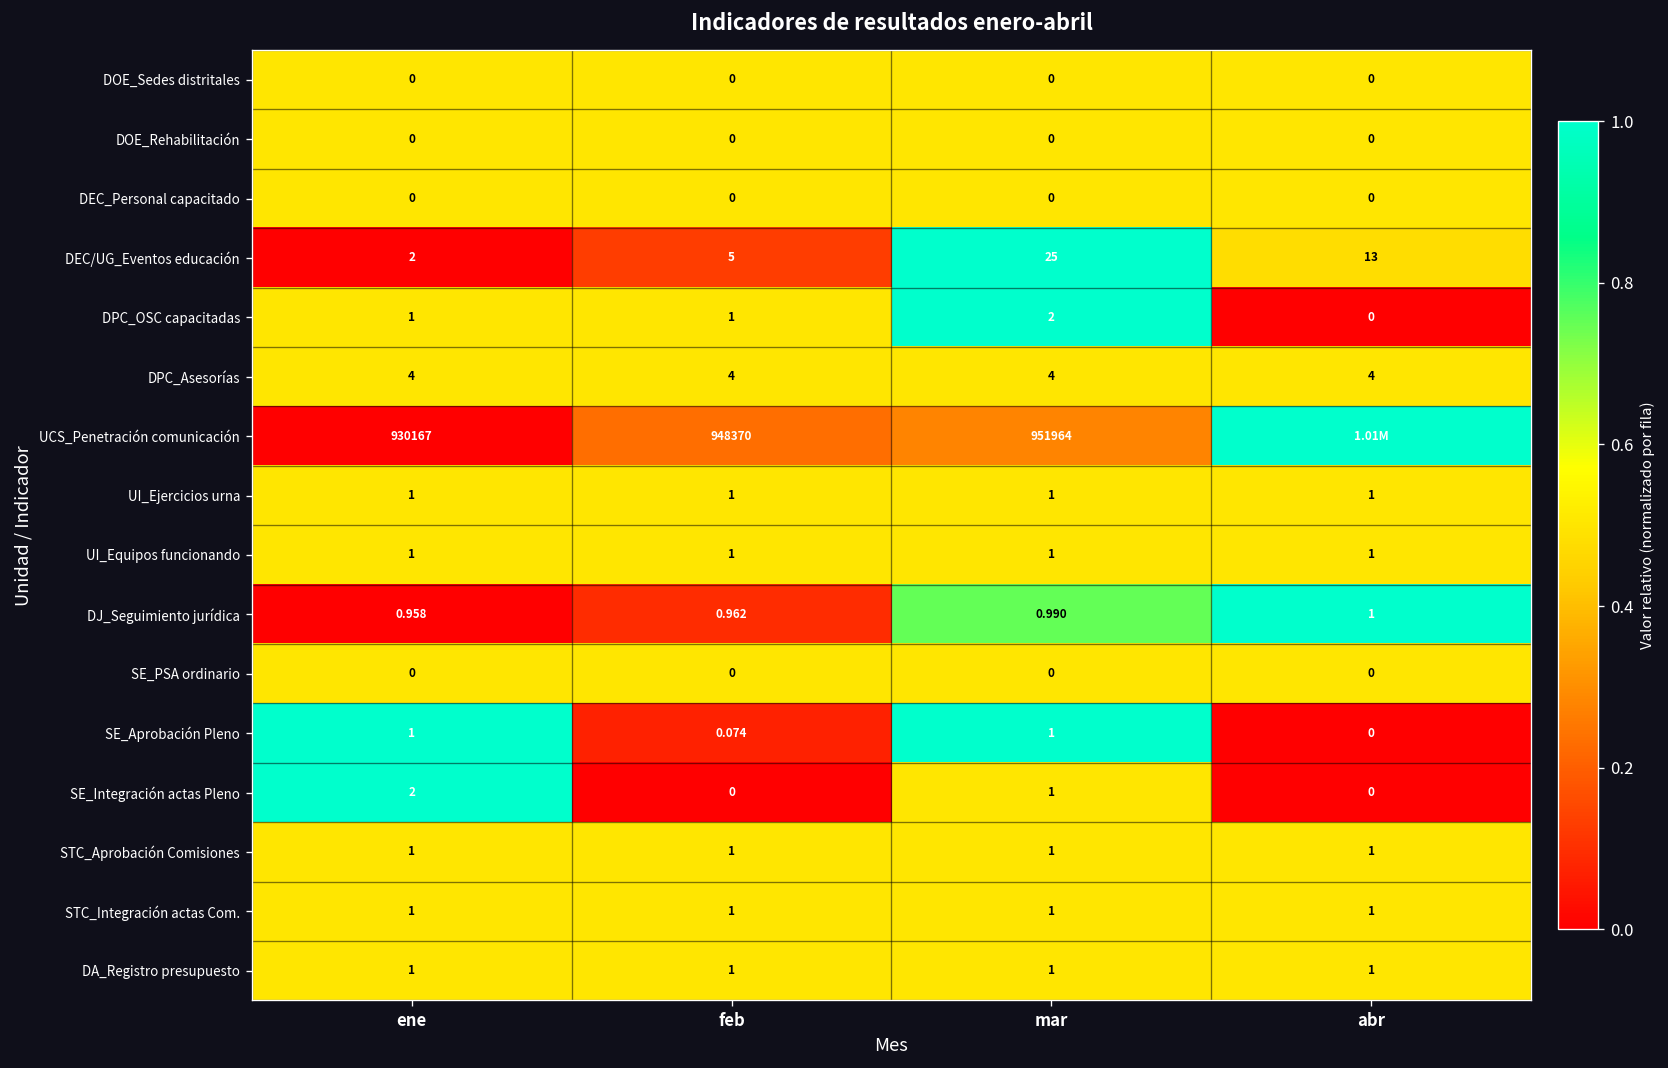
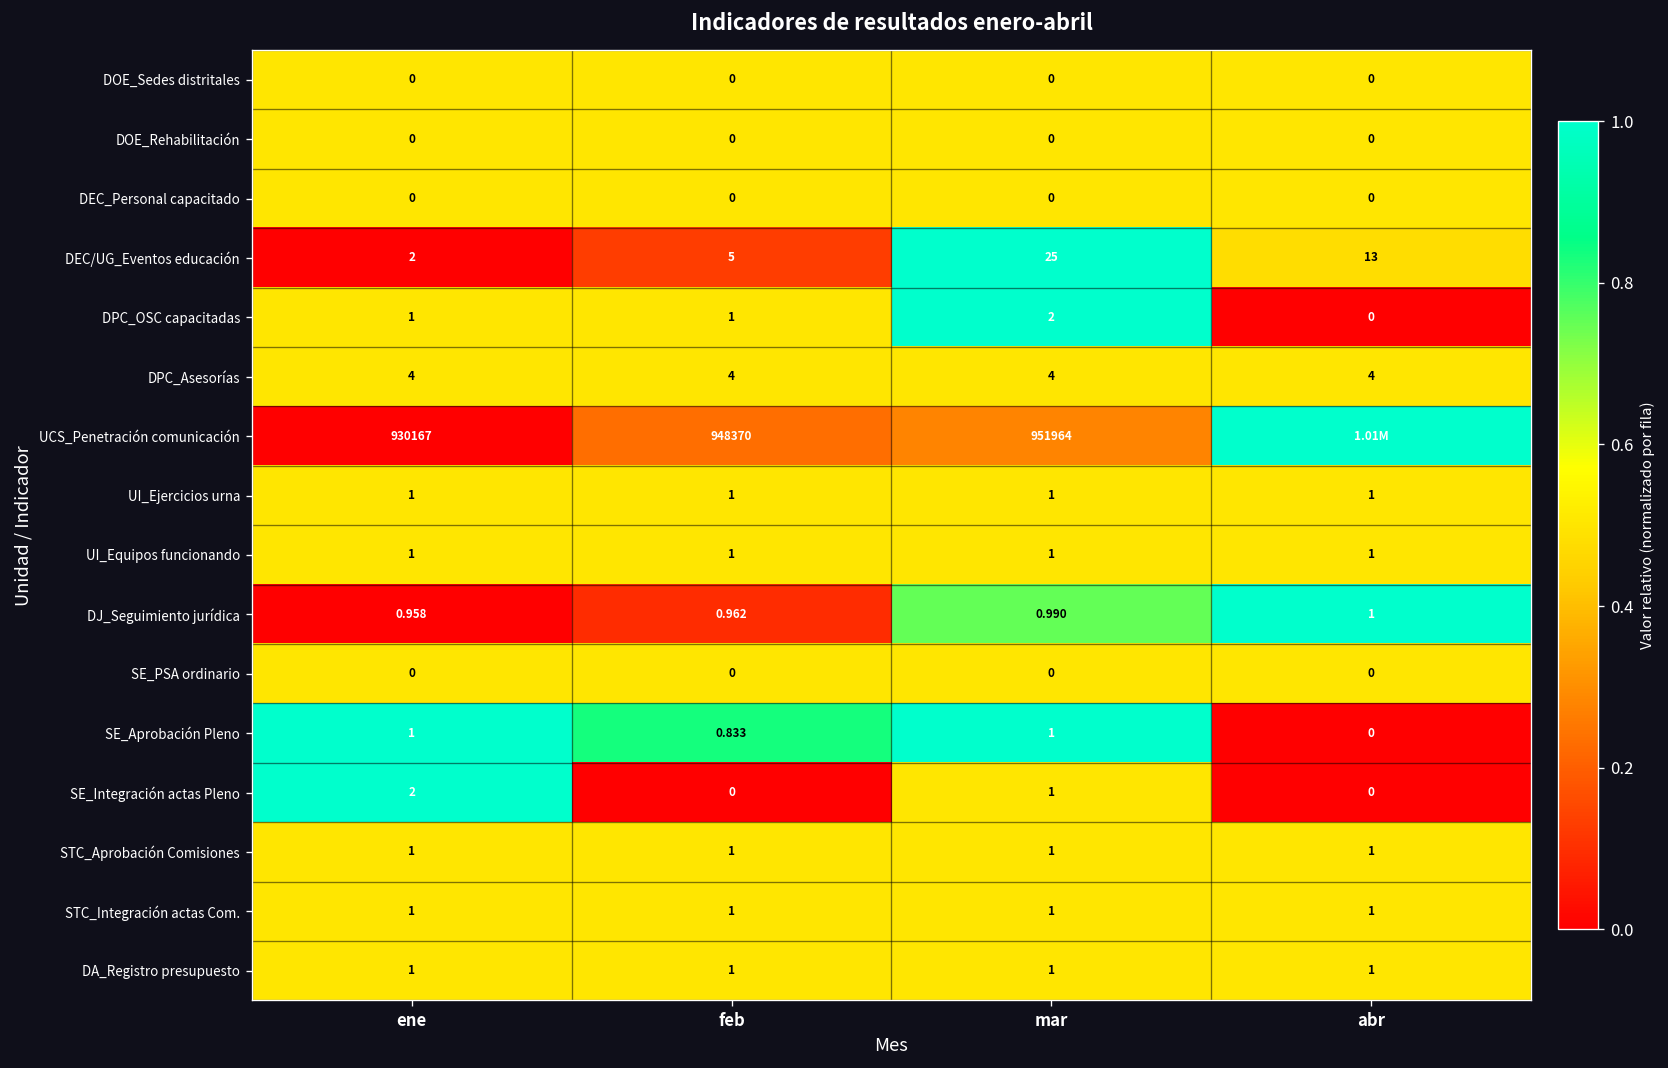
SE_Aprobación Pleno, feb: 0.074 -> 0.833
